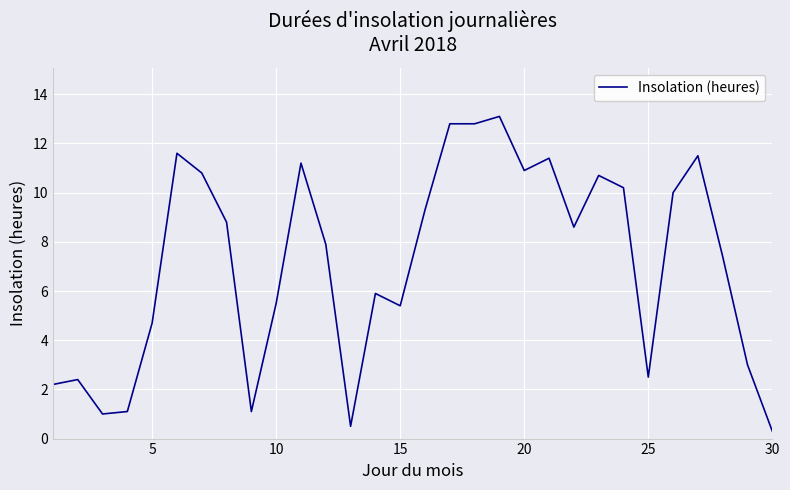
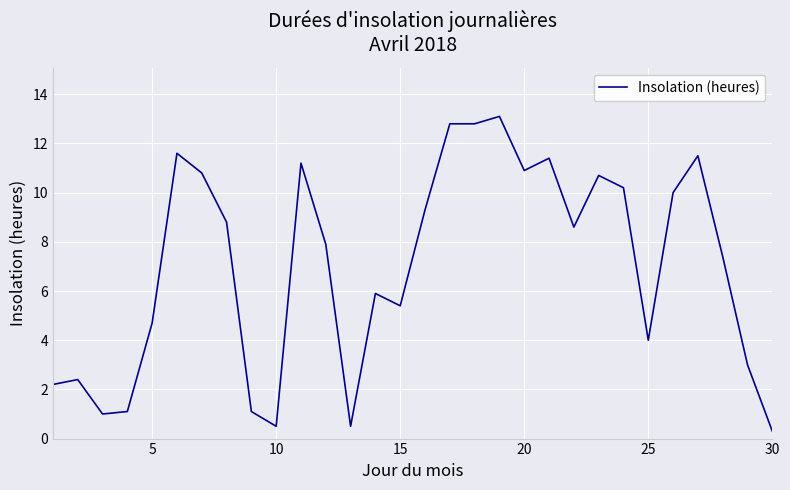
10: 5.5 -> 0.5
25: 2.5 -> 4.0
